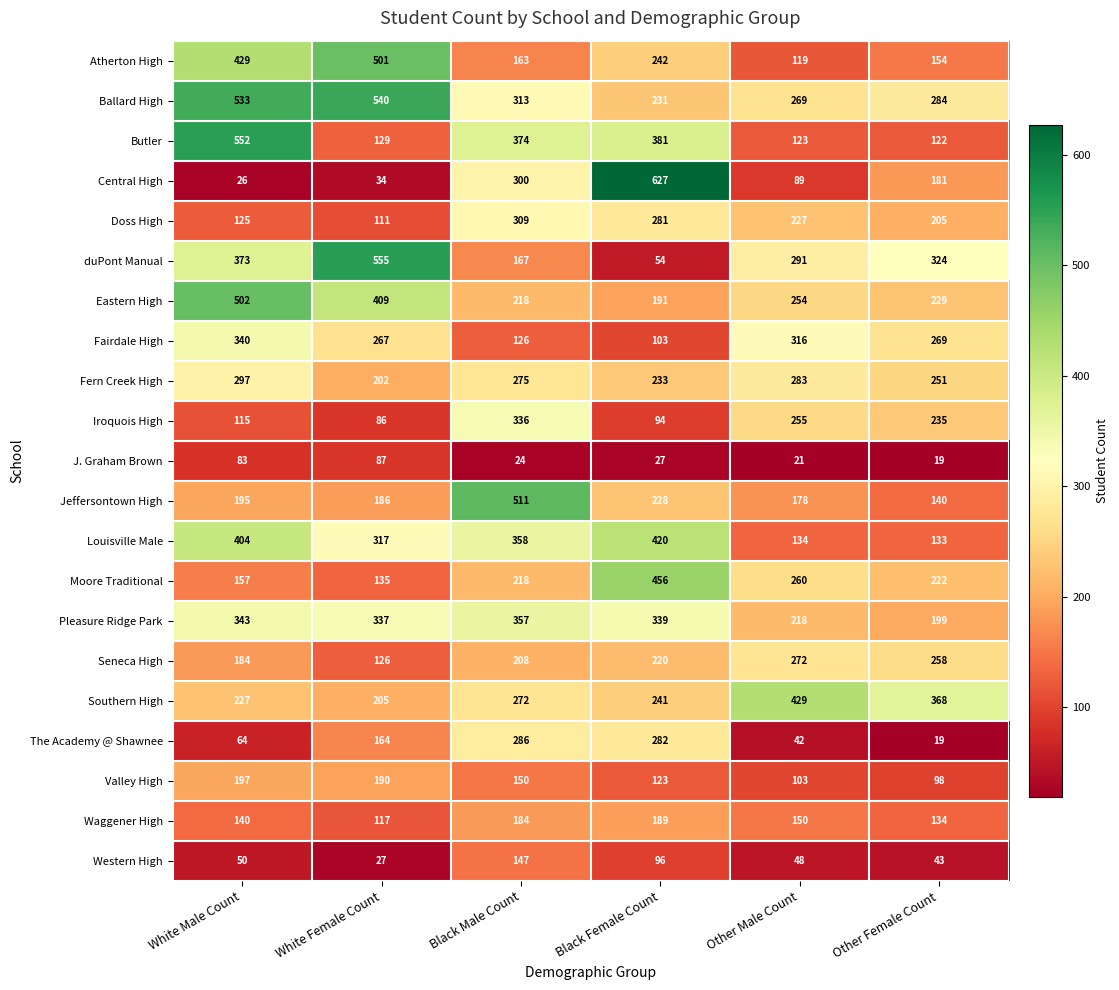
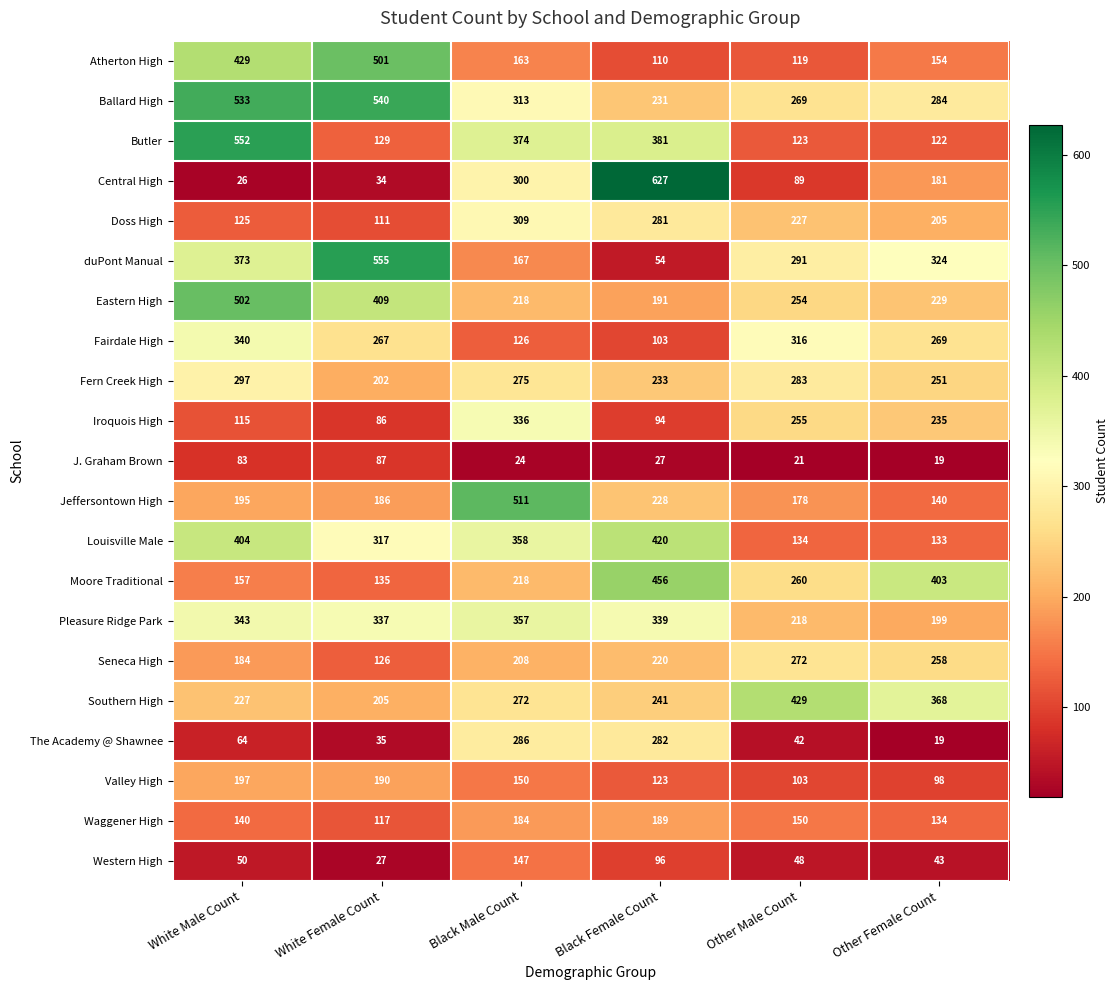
Atherton High, Black Female Count: 242 -> 110
Moore Traditional, Other Female Count: 222 -> 403
The Academy @ Shawnee, White Female Count: 164 -> 35
